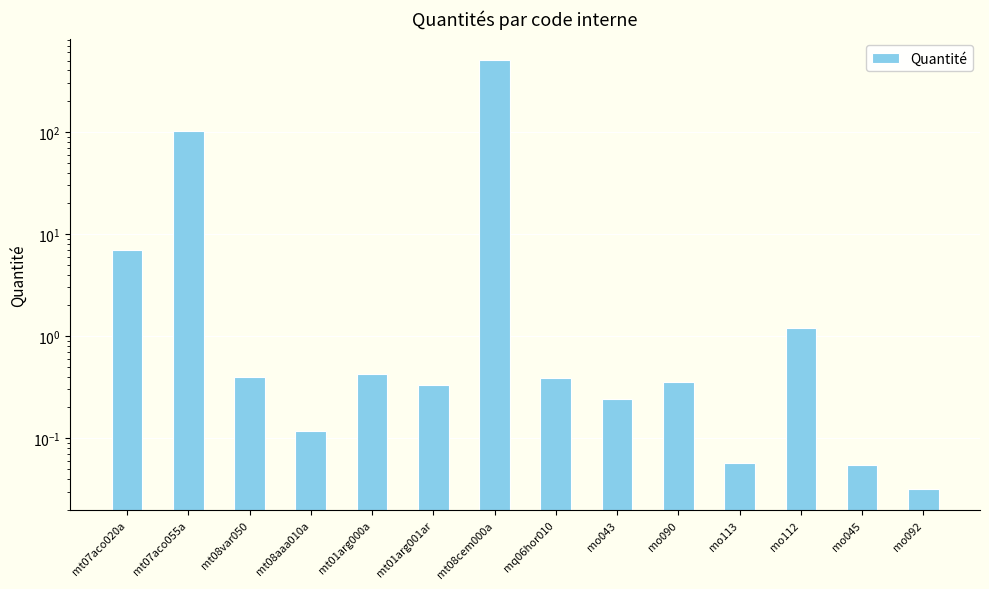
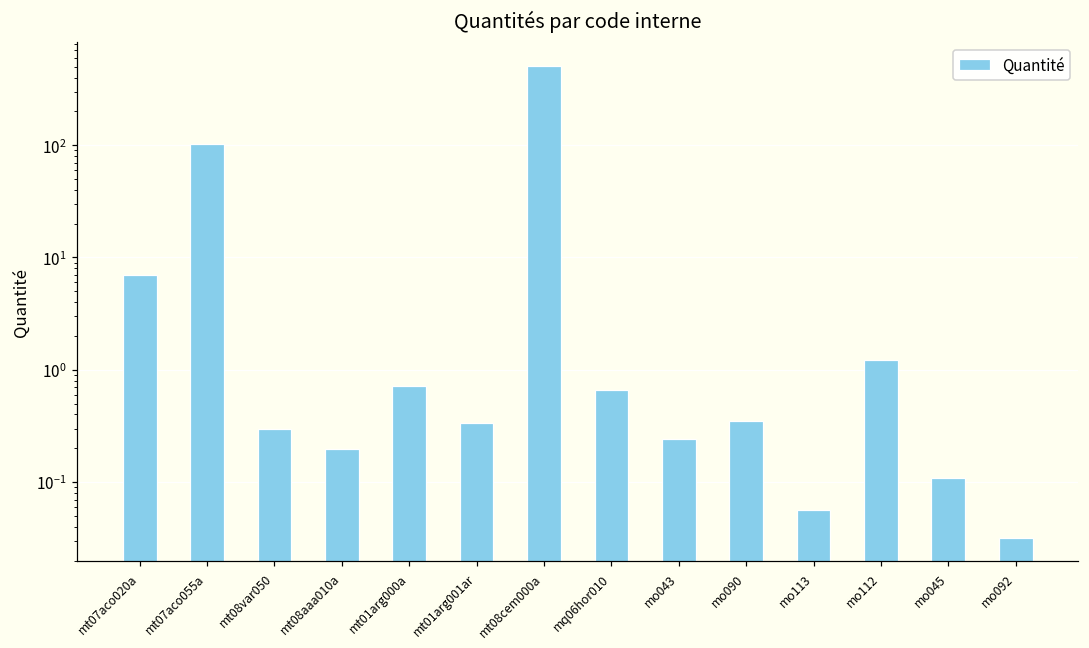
mt08var050: 0.4 -> 0.3
mt08aaa010a: 0.12 -> 0.20
mt01arg000a: 0.42 -> 0.7
mq06hor010: 0.39 -> 0.7
mo045: 0.06 -> 0.11
